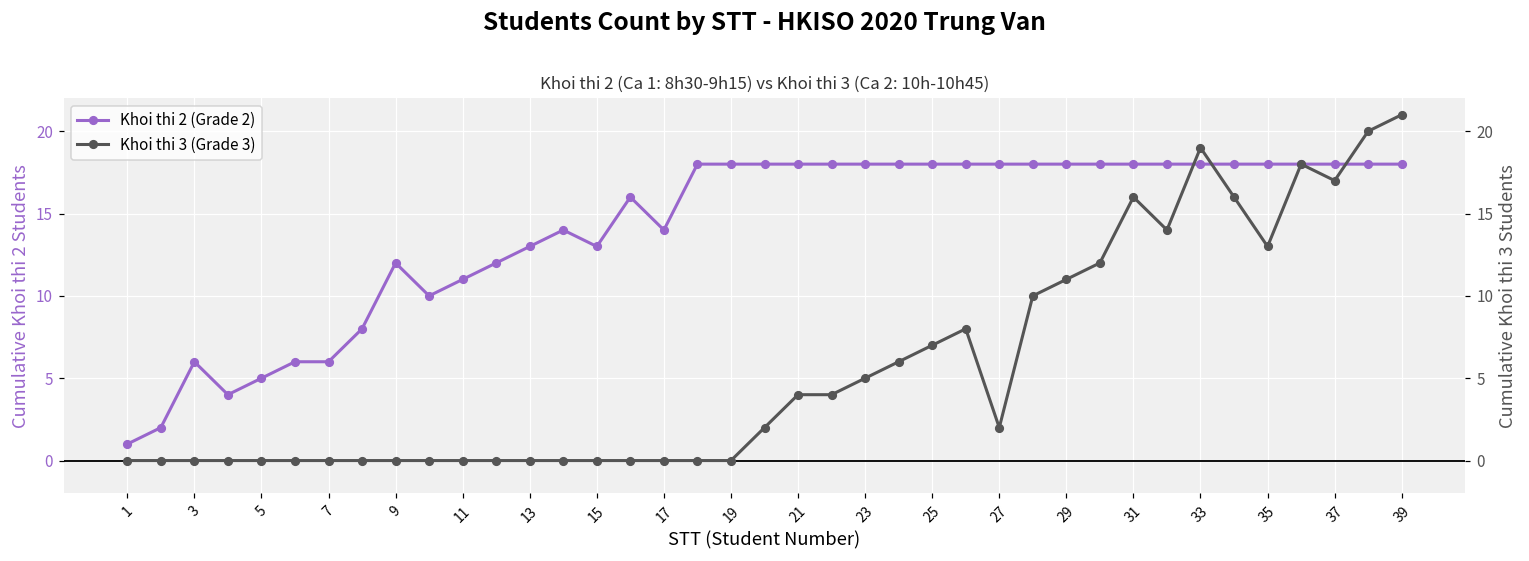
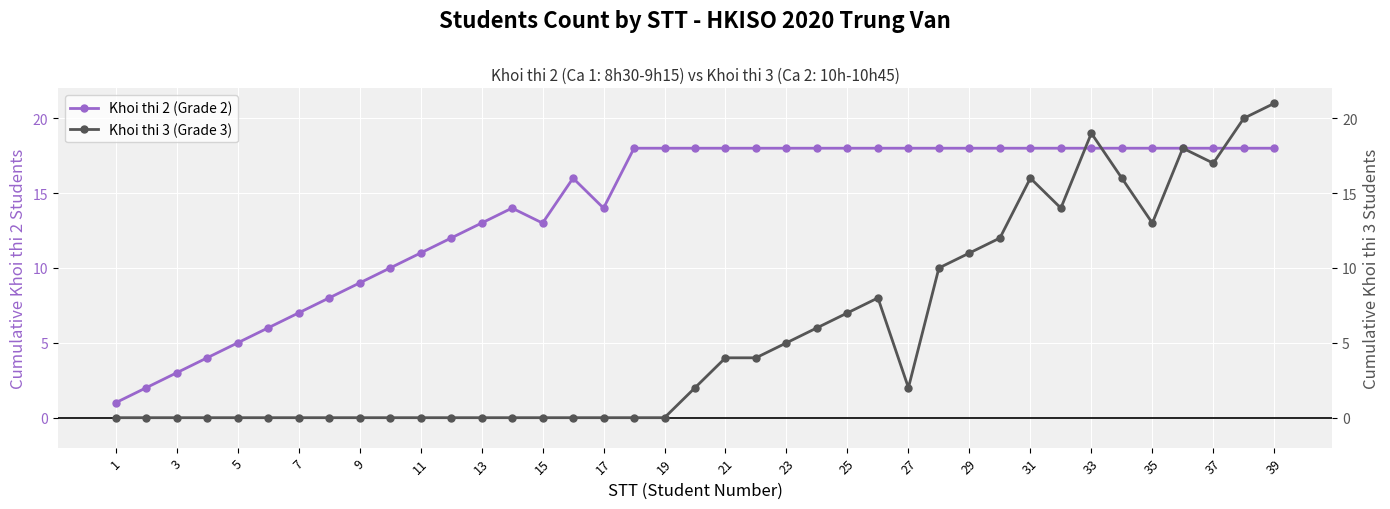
Khoi thi 2 (Grade 2), 3: 6 -> 3
Khoi thi 2 (Grade 2), 7: 6 -> 7
Khoi thi 2 (Grade 2), 9: 12 -> 9
